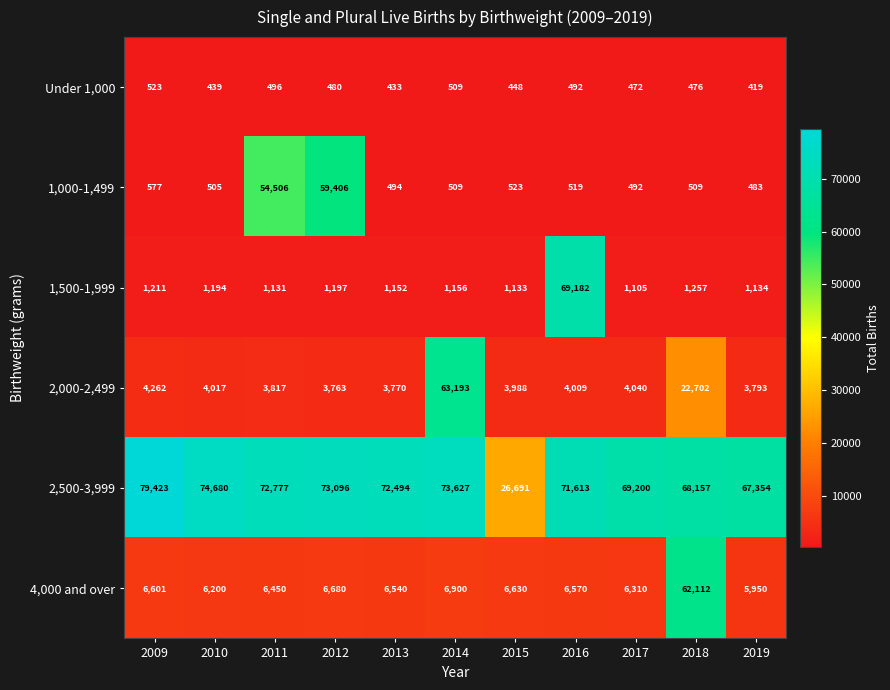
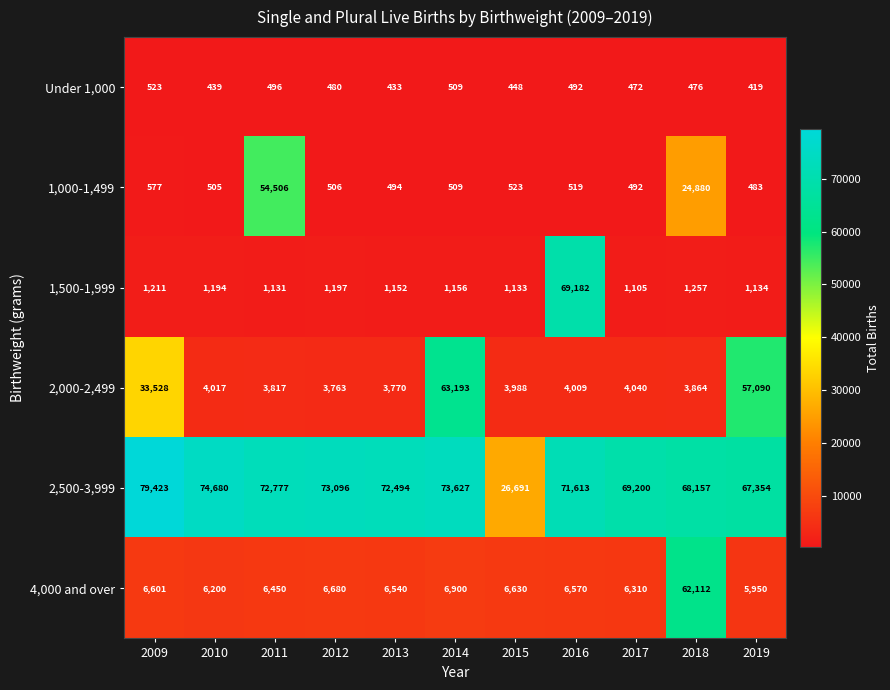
1,000-1,499, 2012: 59,406 -> 506
1,000-1,499, 2018: 509 -> 24,880
2,000-2,499, 2009: 4,262 -> 33,528
2,000-2,499, 2018: 22,702 -> 3,864
2,000-2,499, 2019: 3,793 -> 57,090
